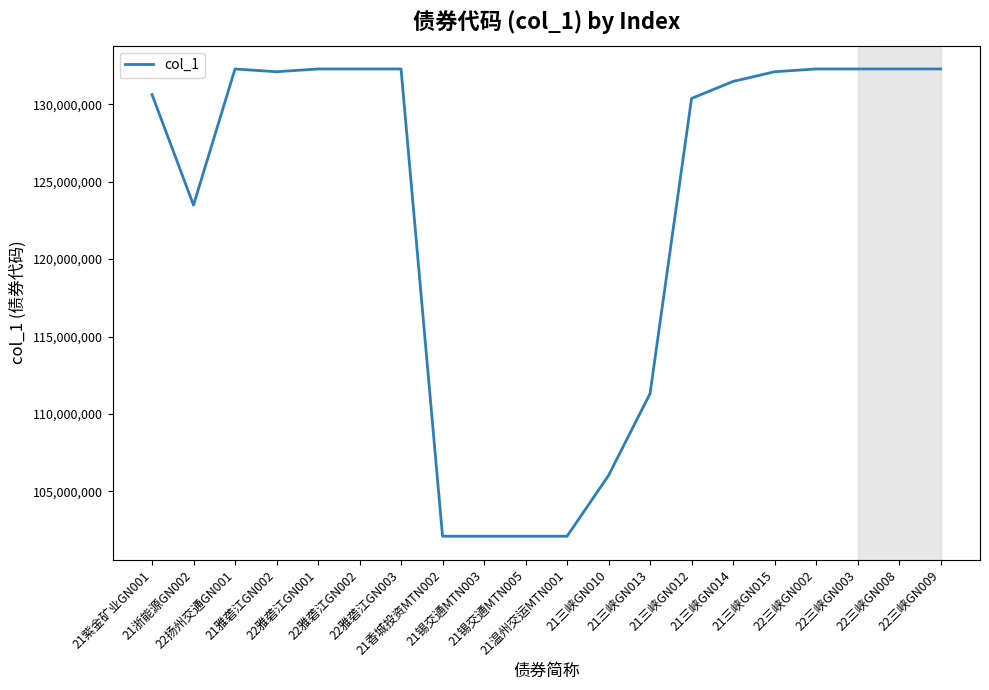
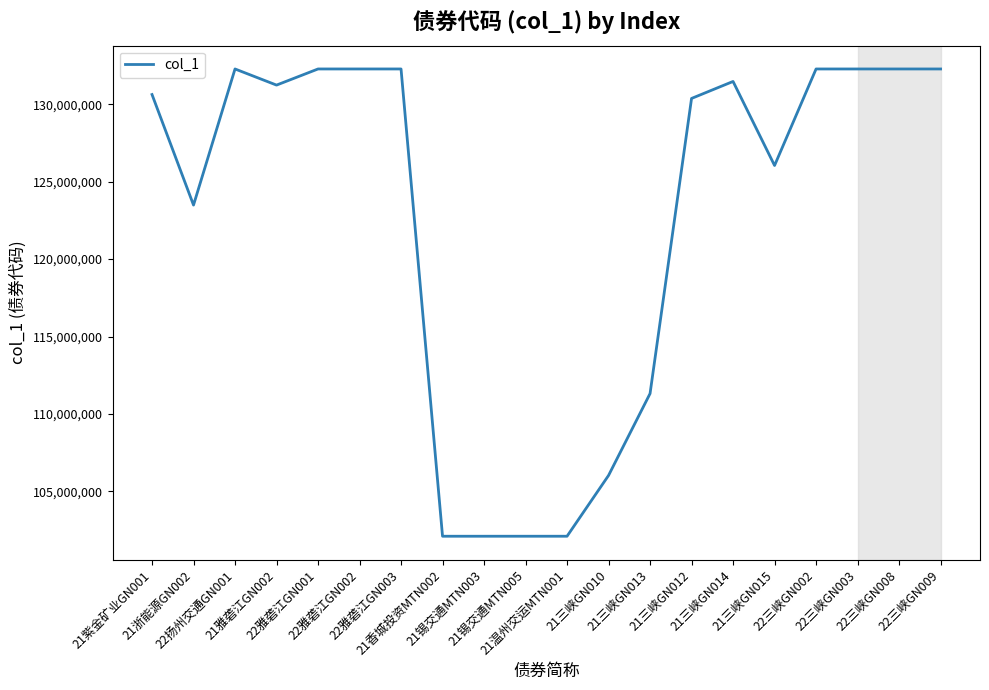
21雅砻江GN002: 132,100,000 -> 131,200,000
21三峡GN015: 132,100,000 -> 126,000,000
